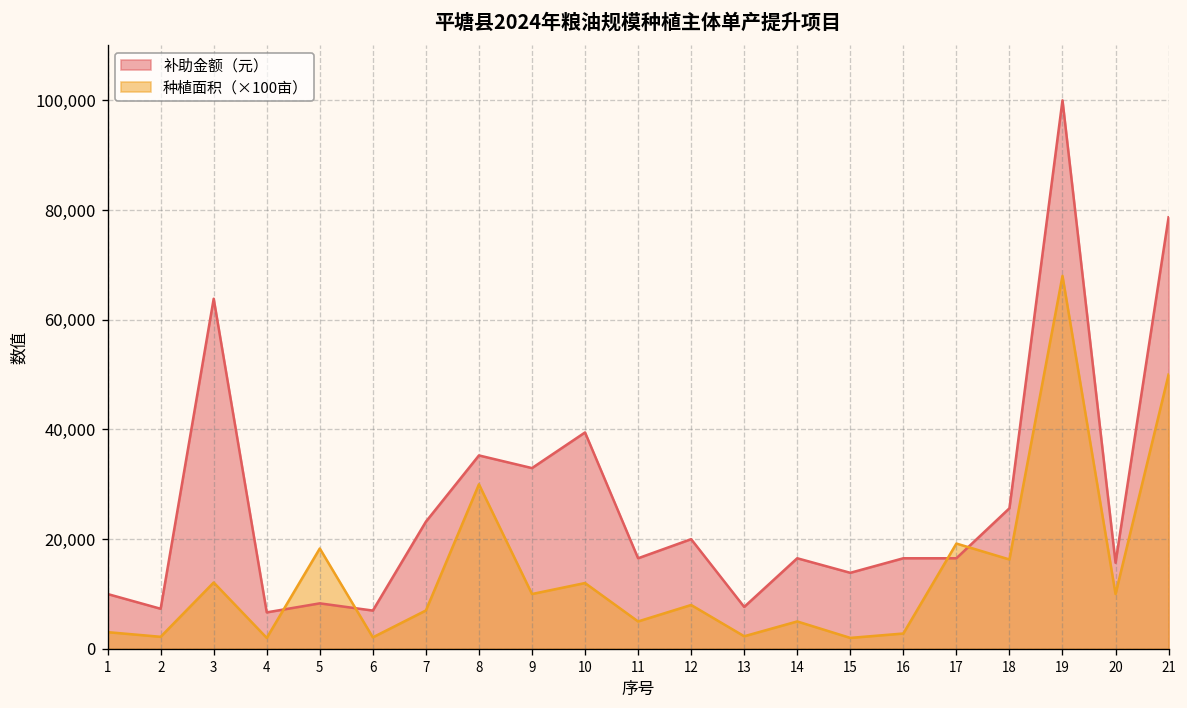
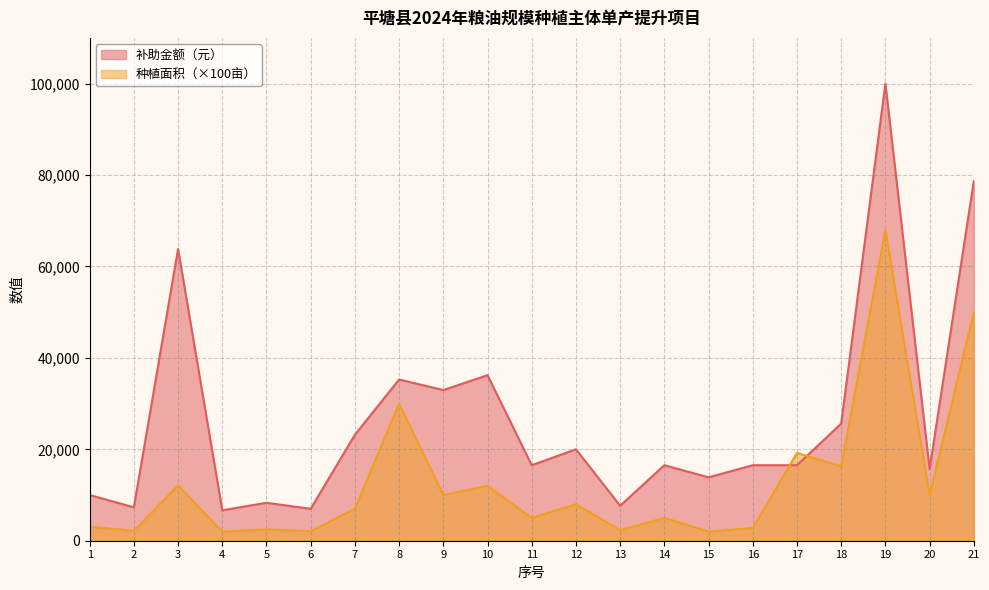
种植面积（×100亩）, 5: 18,000 -> 3,000
补助金额（元）, 10: 39,000 -> 36,000
